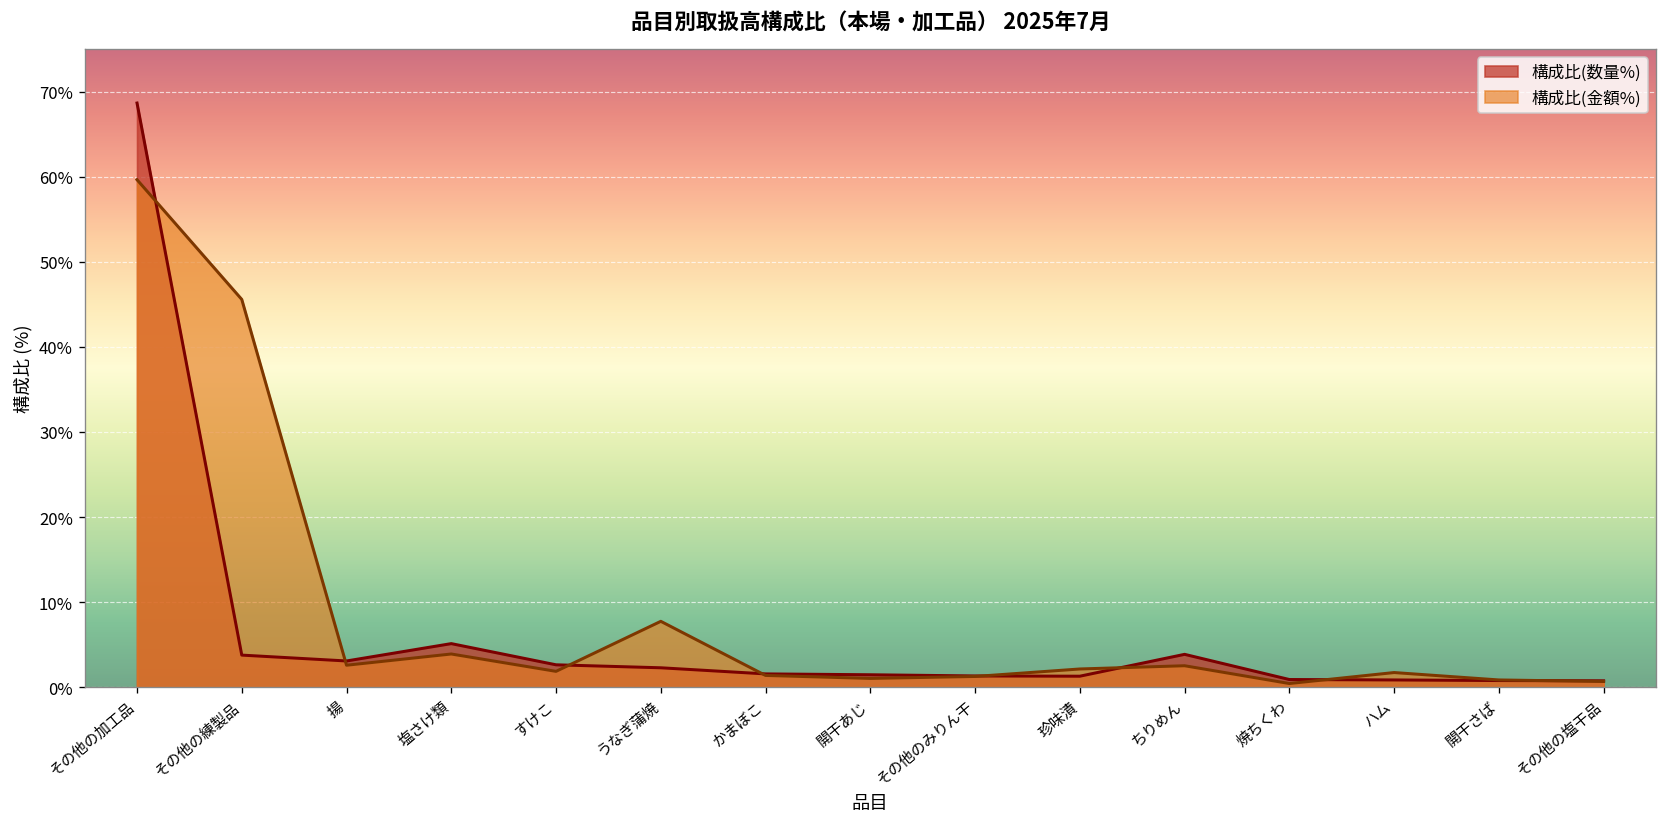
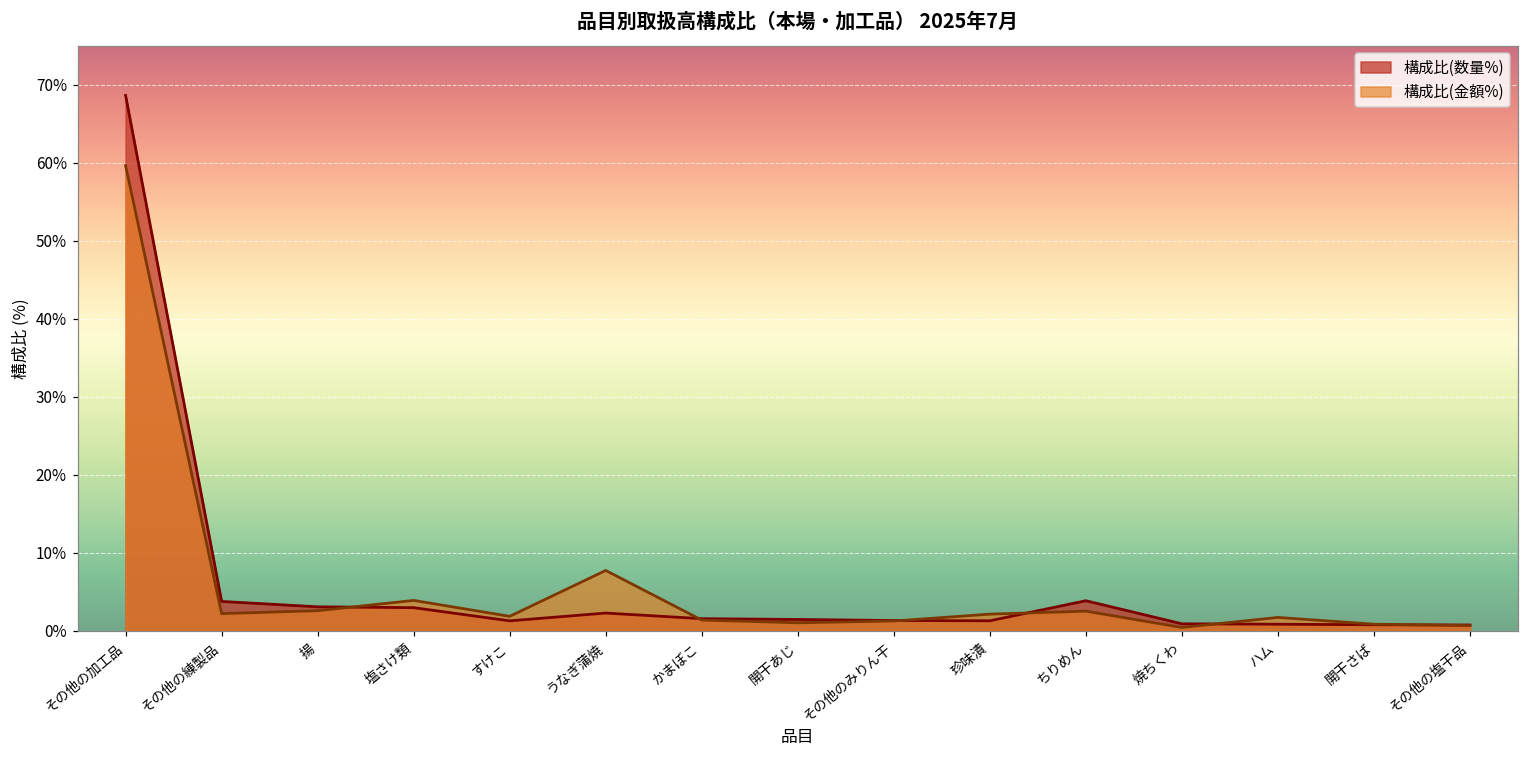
構成比(金額%), その他の練製品: 46% -> 2%
構成比(数量%), 塩さけ類: 5% -> 3%
構成比(数量%), すけこ: 3% -> 1%
